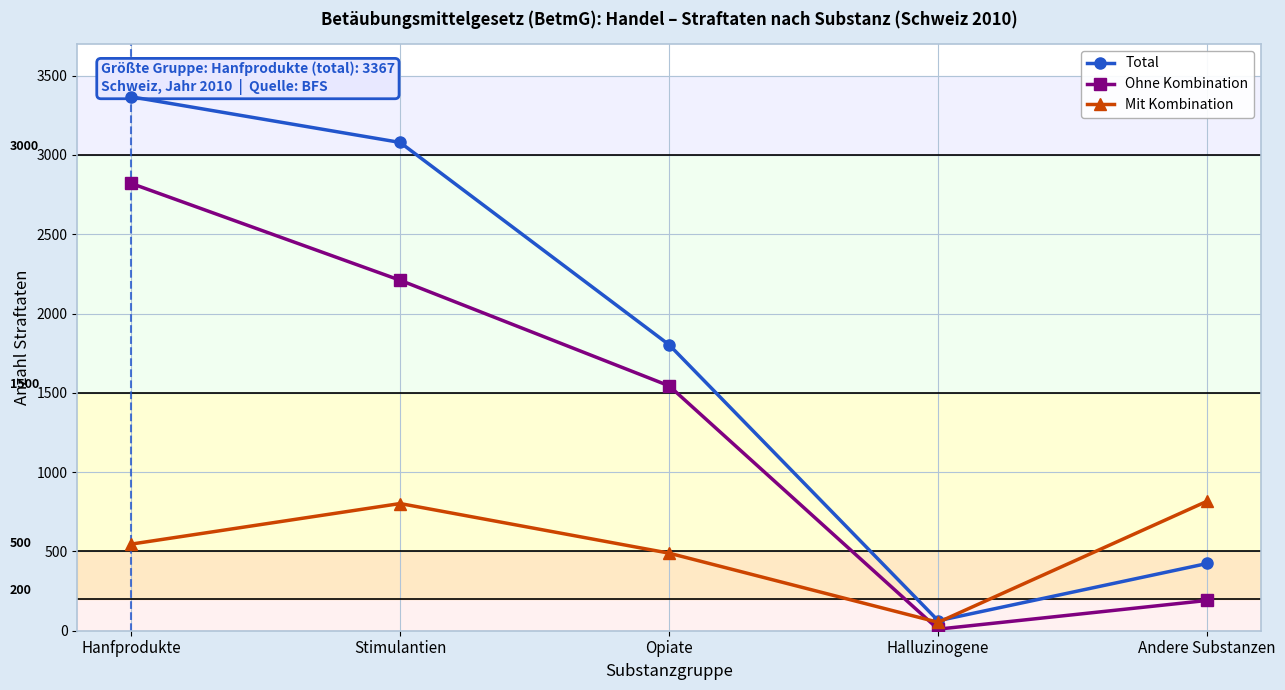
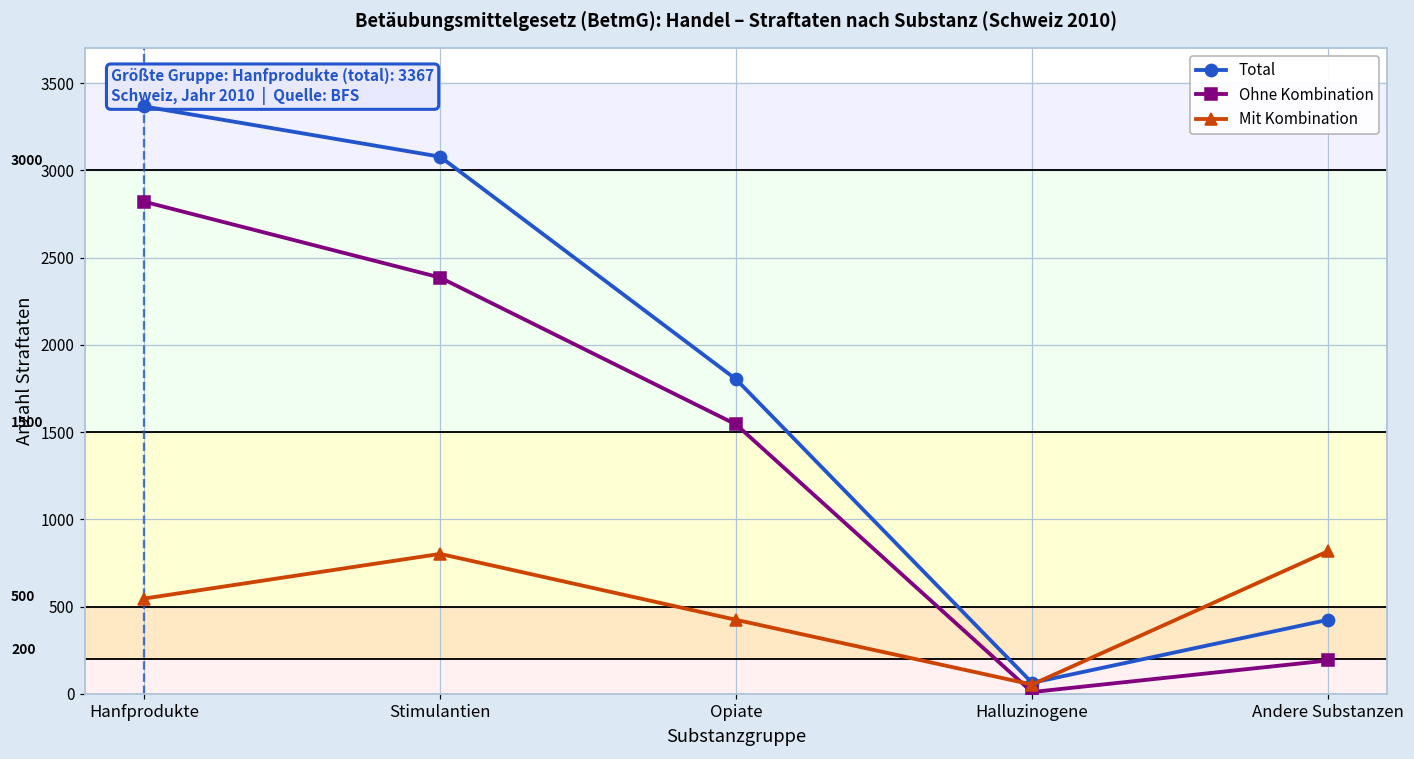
Ohne Kombination, Stimulantien: 2210 -> 2390
Mit Kombination, Opiate: 490 -> 420
